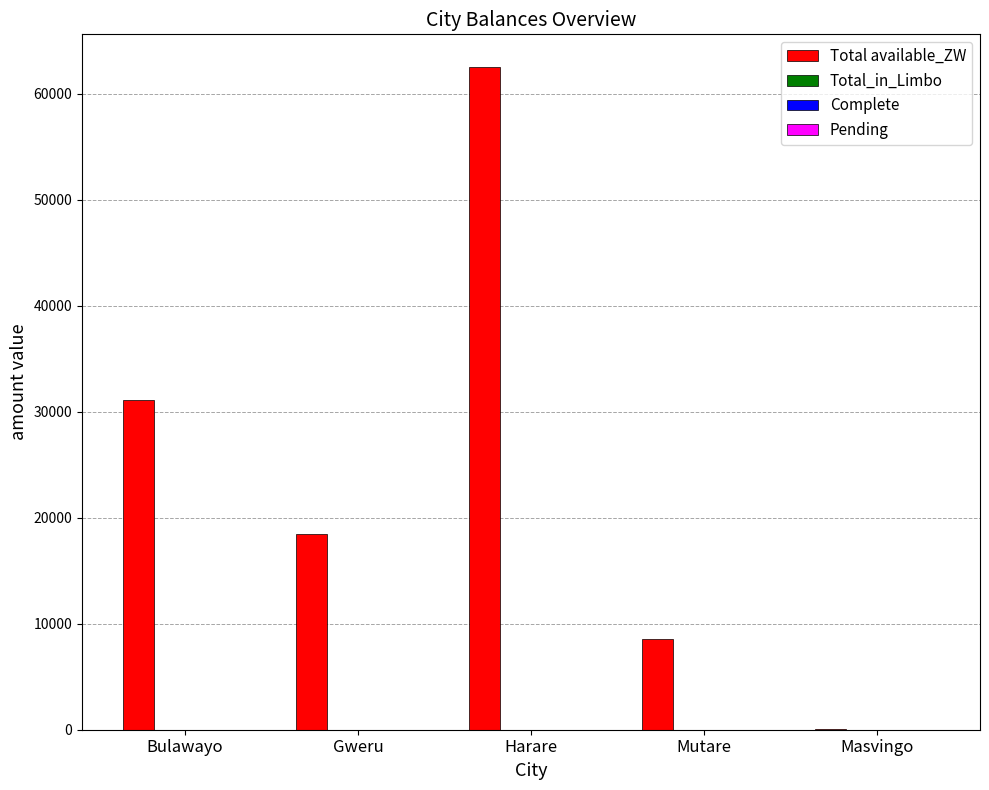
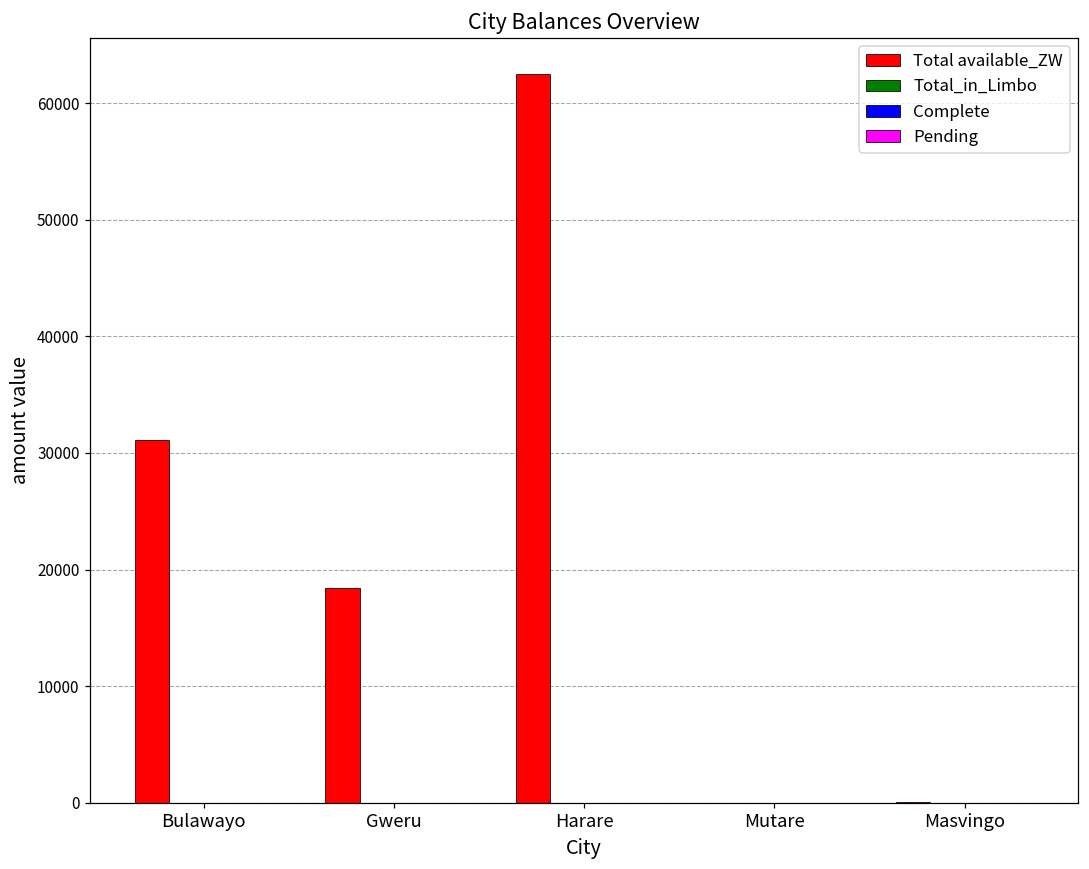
Total available_ZW, Mutare: 8500 -> 0
